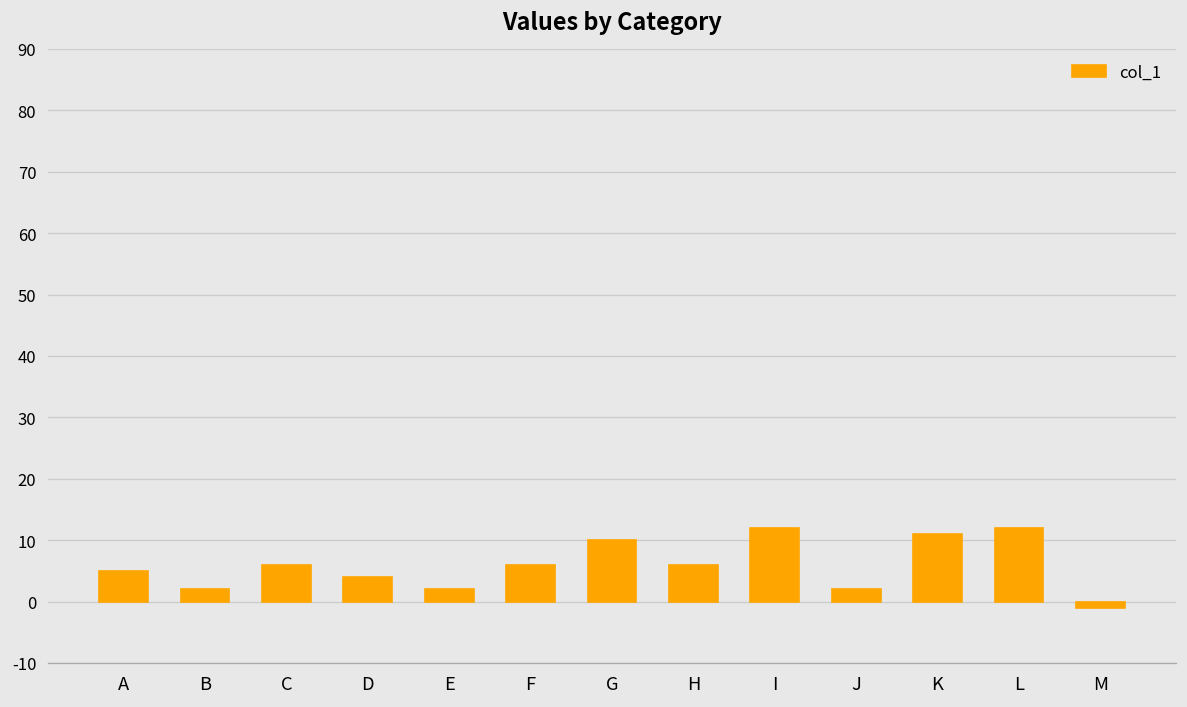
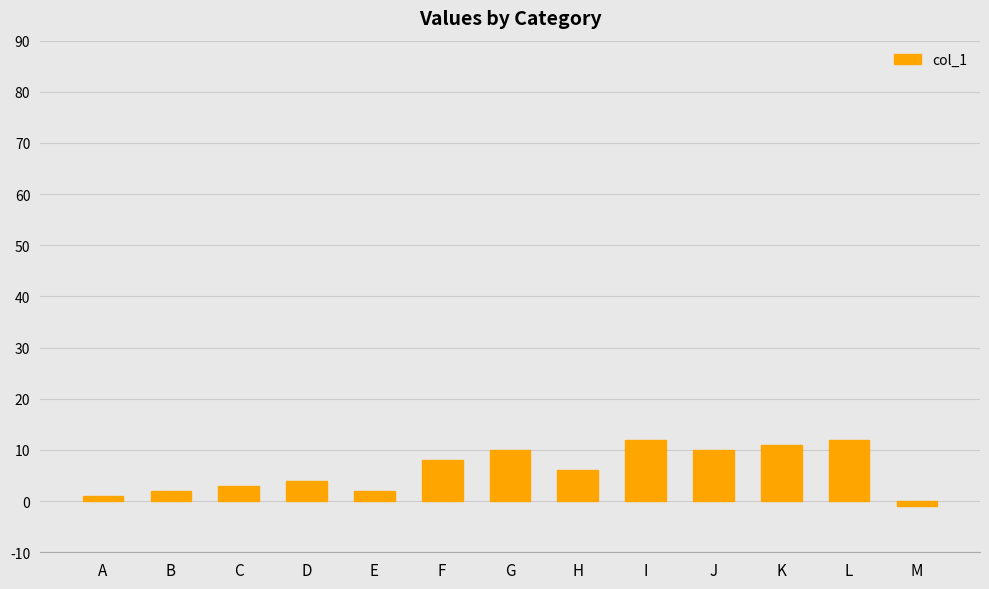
A: 5 -> 1
C: 6 -> 3
F: 6 -> 8
J: 2 -> 10
